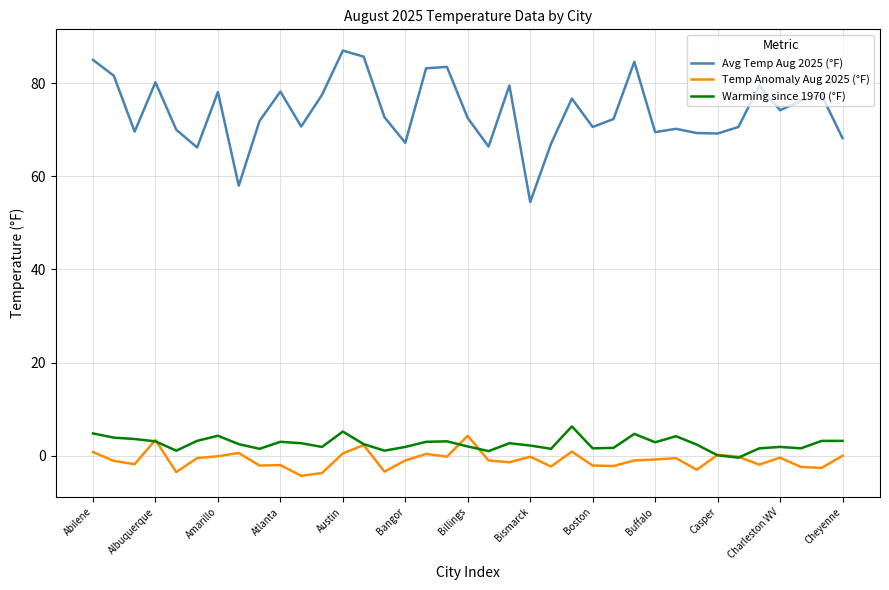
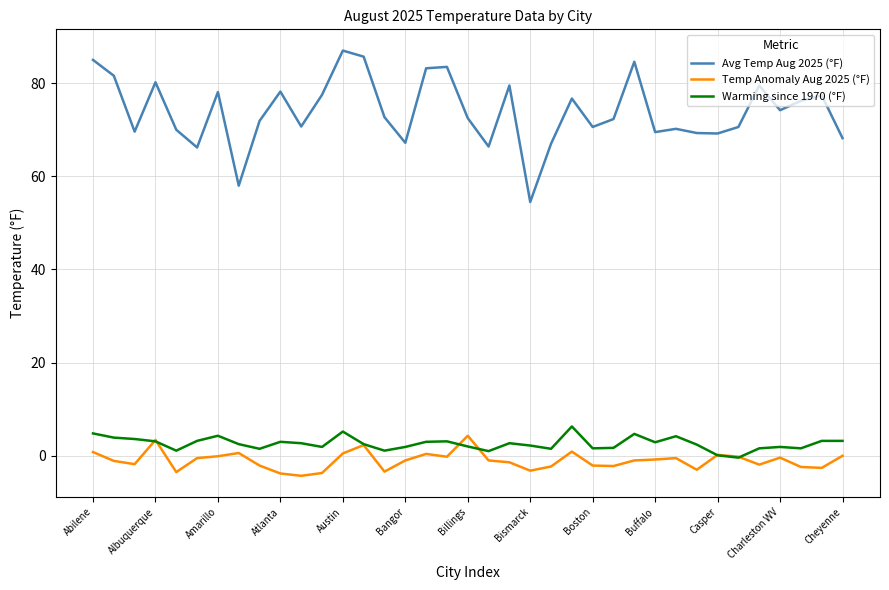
Temp Anomaly Aug 2025 (°F), Atlanta: -2 -> -4
Temp Anomaly Aug 2025 (°F), Bismarck: 0 -> -3
